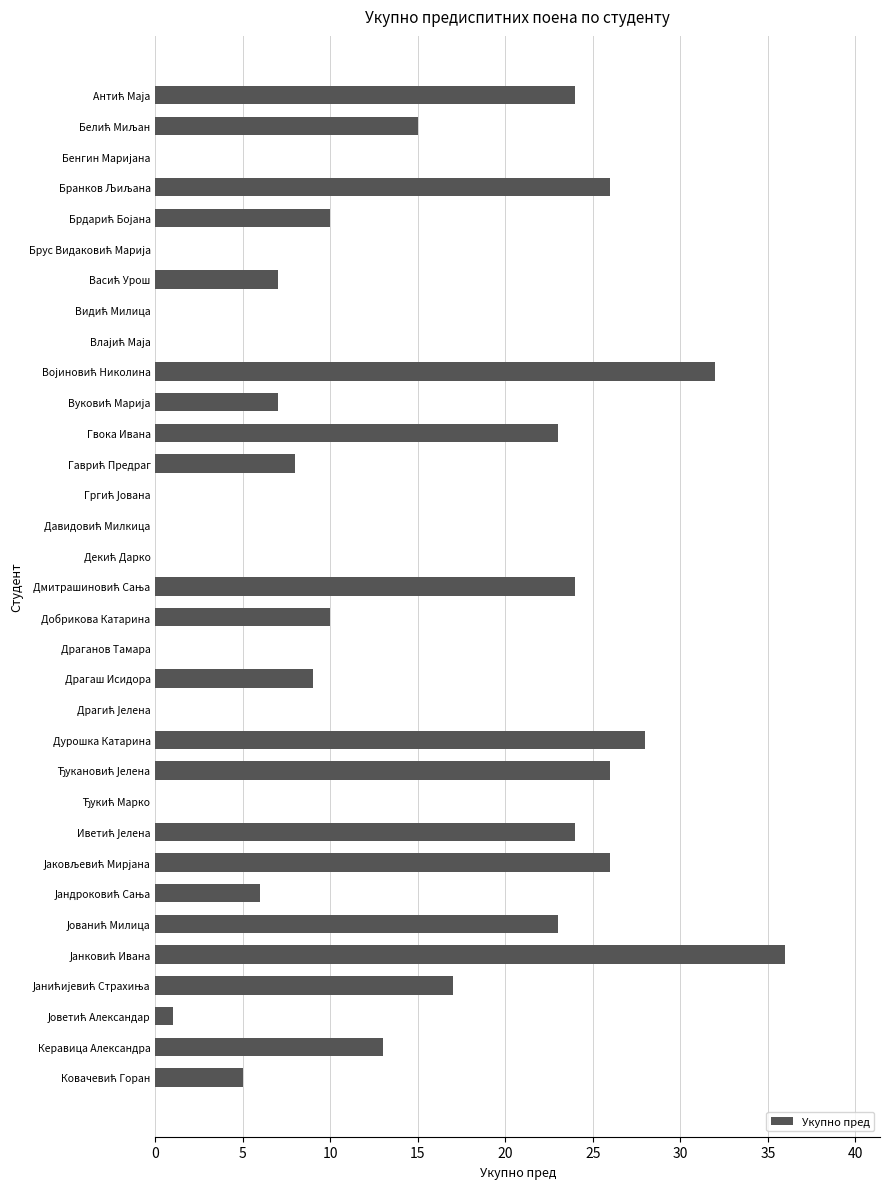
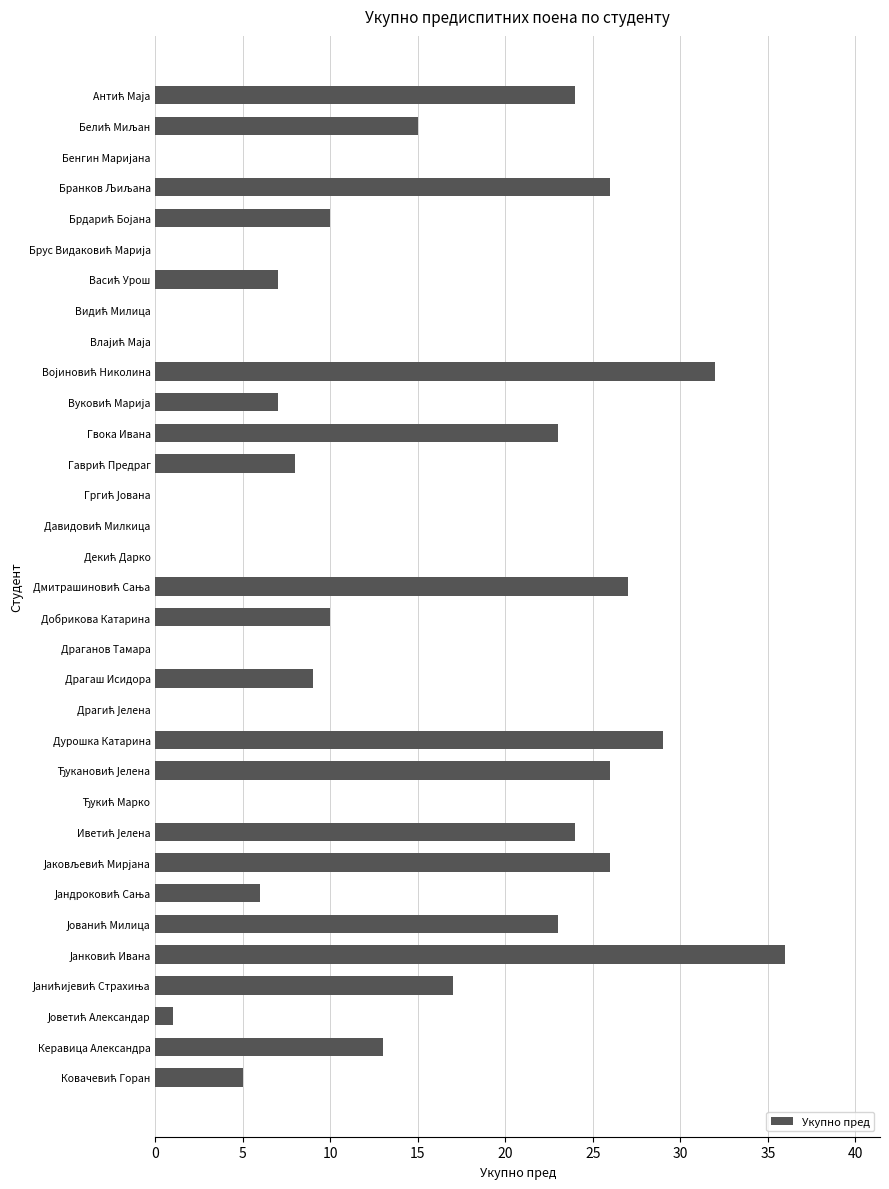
Дмитрашиновић Сања: 24 -> 27
Дурошка Катарина: 28 -> 29
